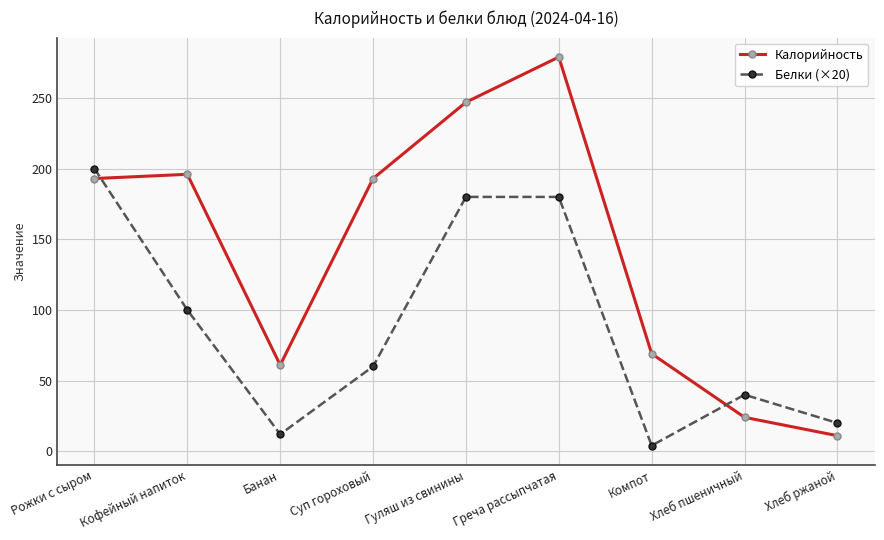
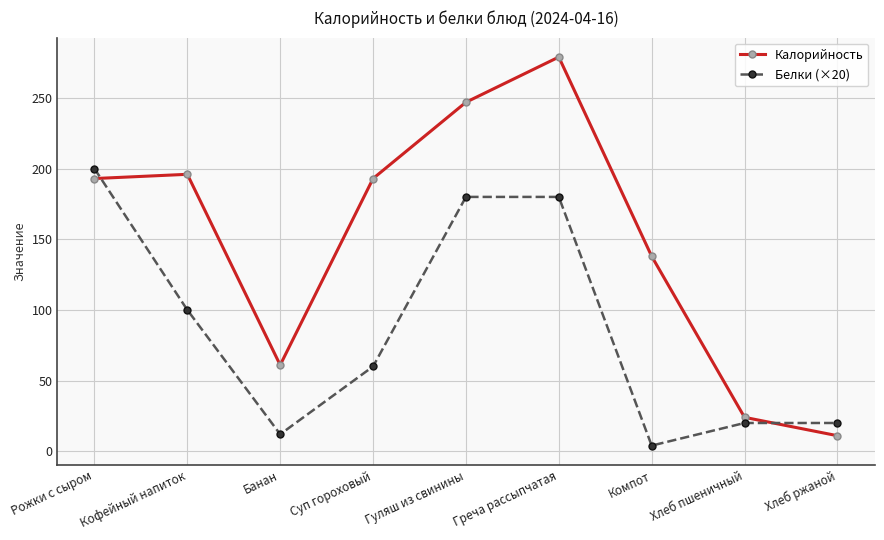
Калорийность, Компот: 69 -> 138
Белки (×20), Хлеб пшеничный: 40 -> 20
